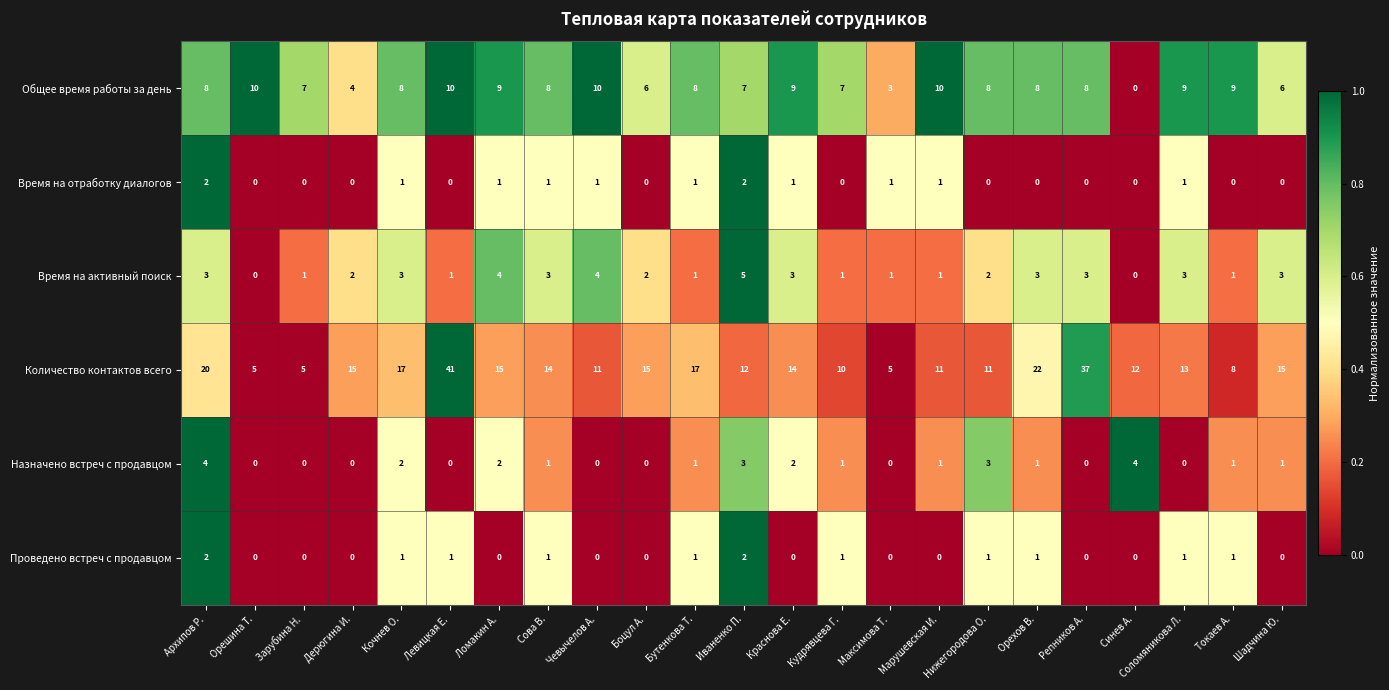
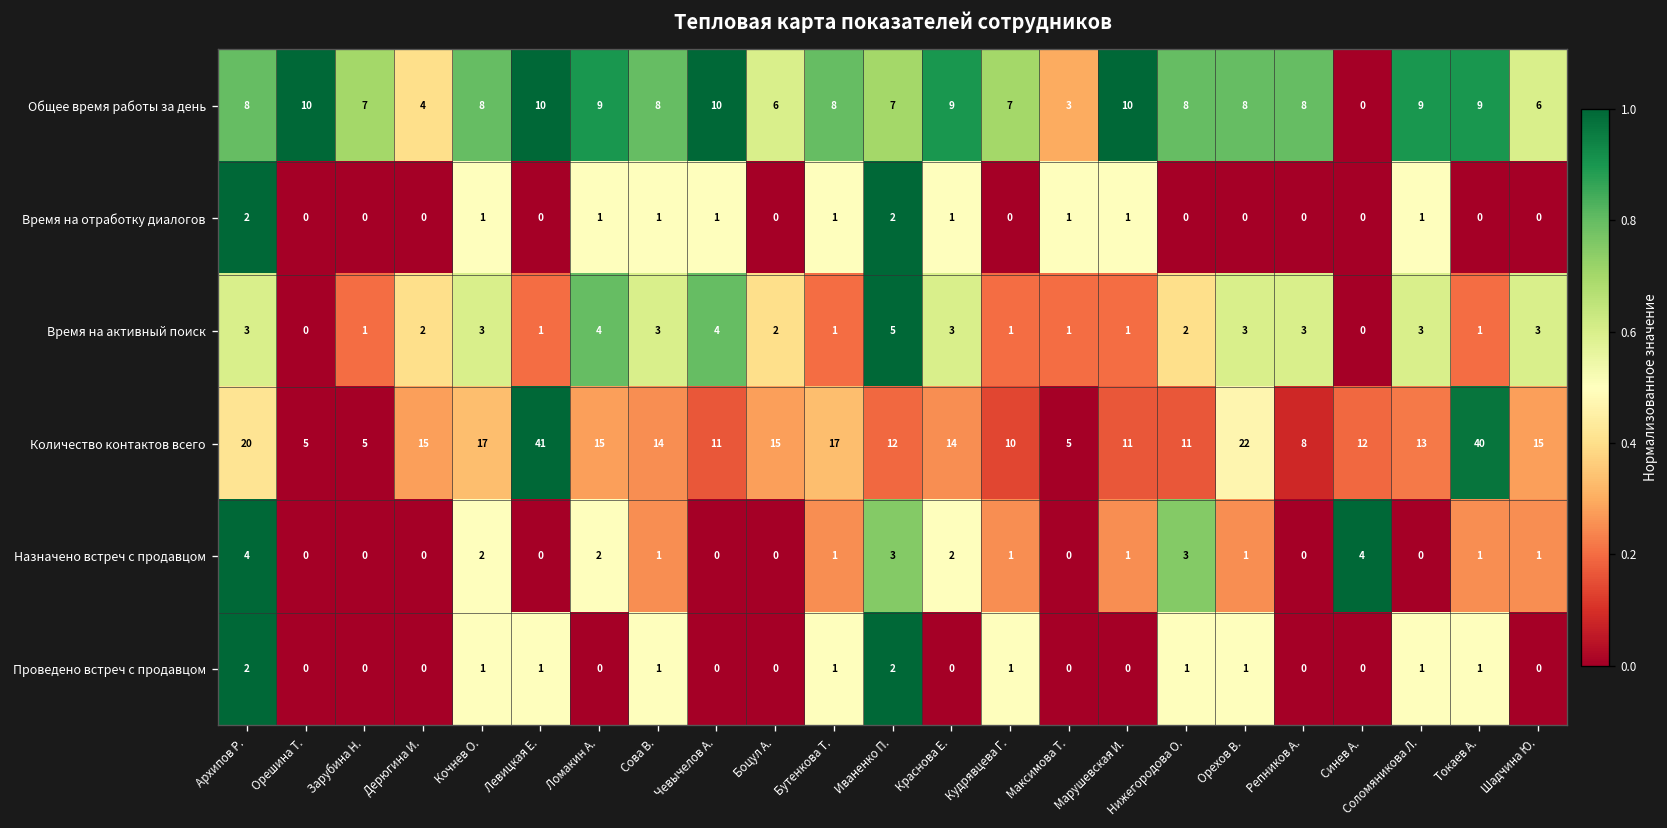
Количество контактов всего, Репников А.: 37 -> 8
Количество контактов всего, Токаев А.: 8 -> 40
